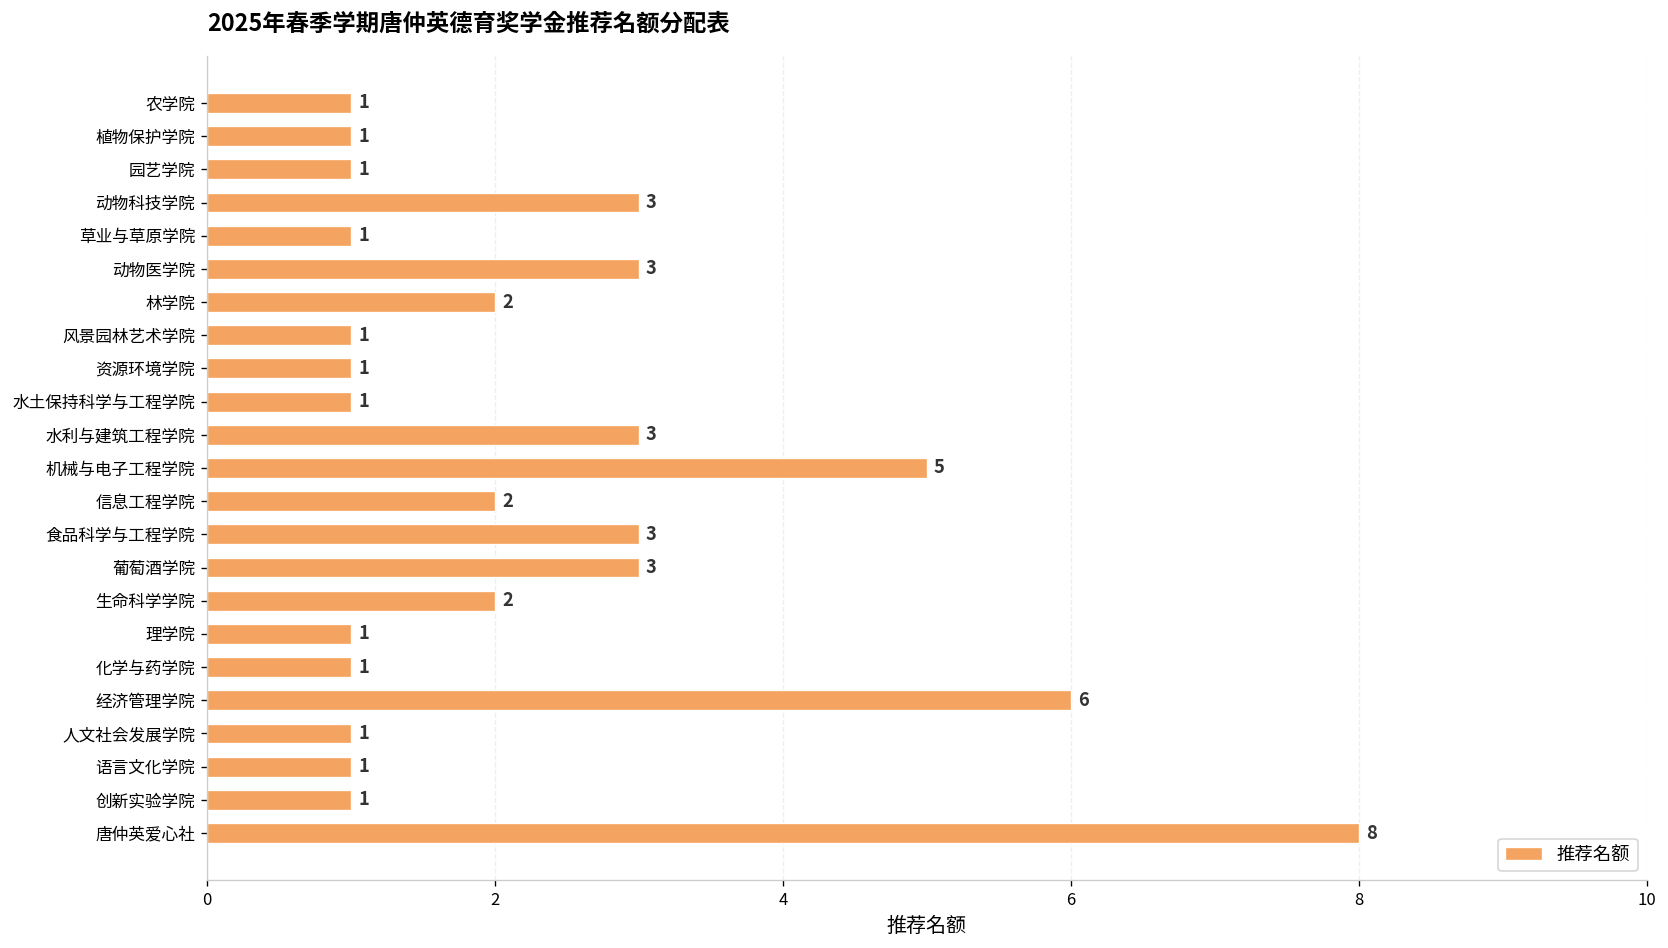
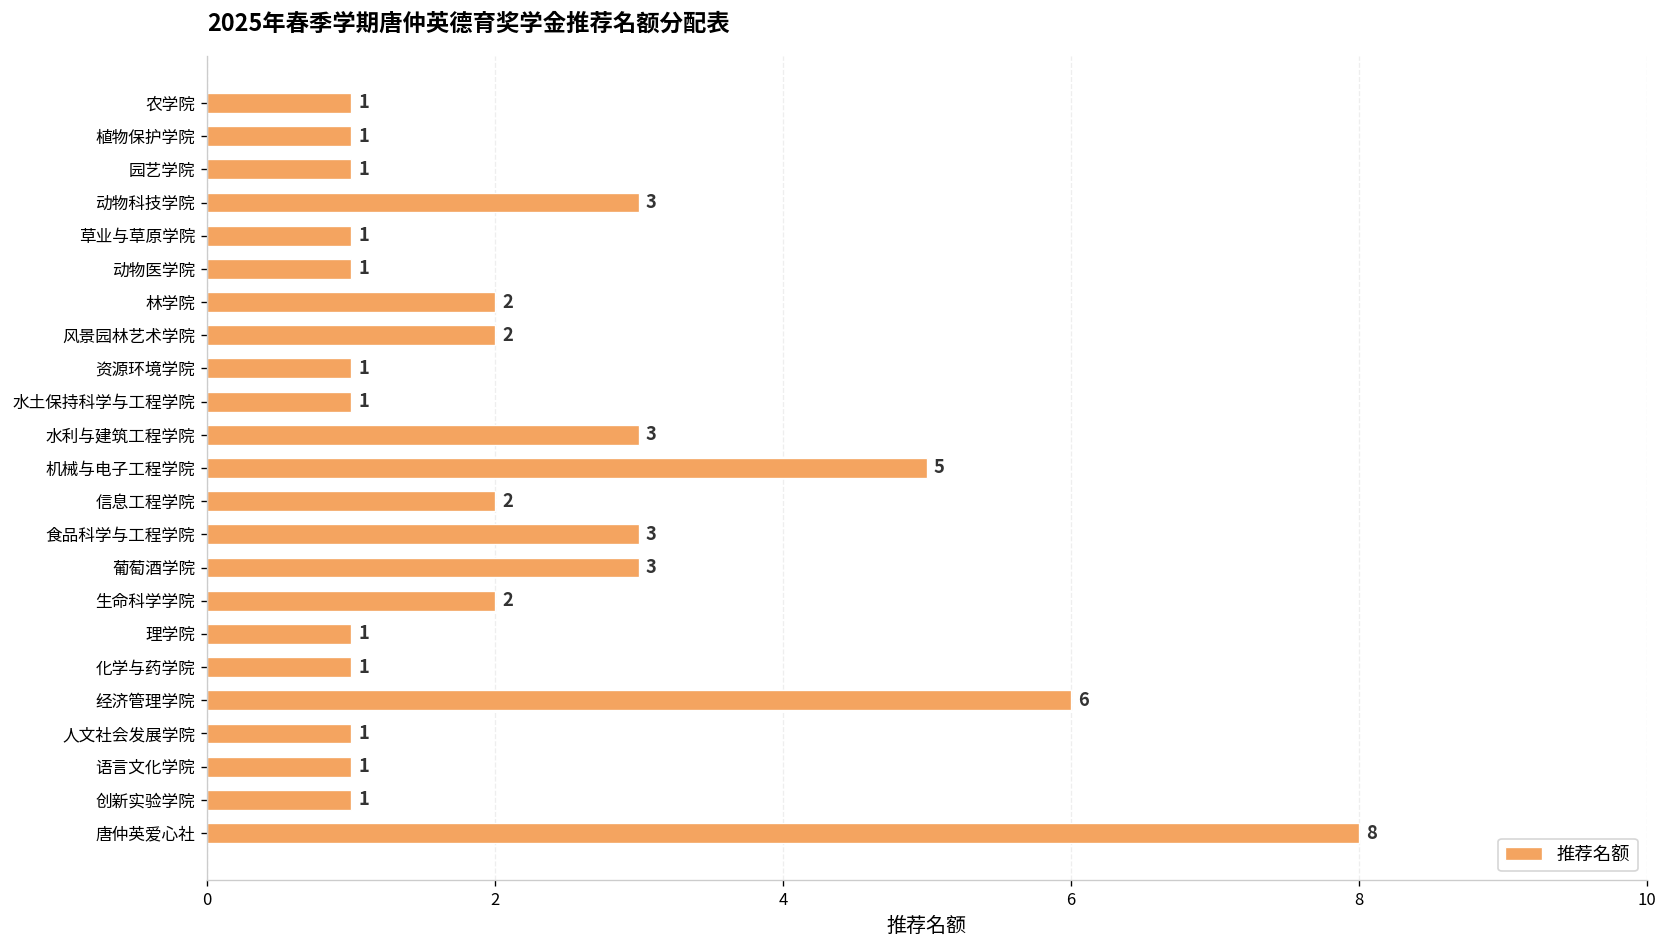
动物医学院: 3 -> 1
风景园林艺术学院: 1 -> 2
